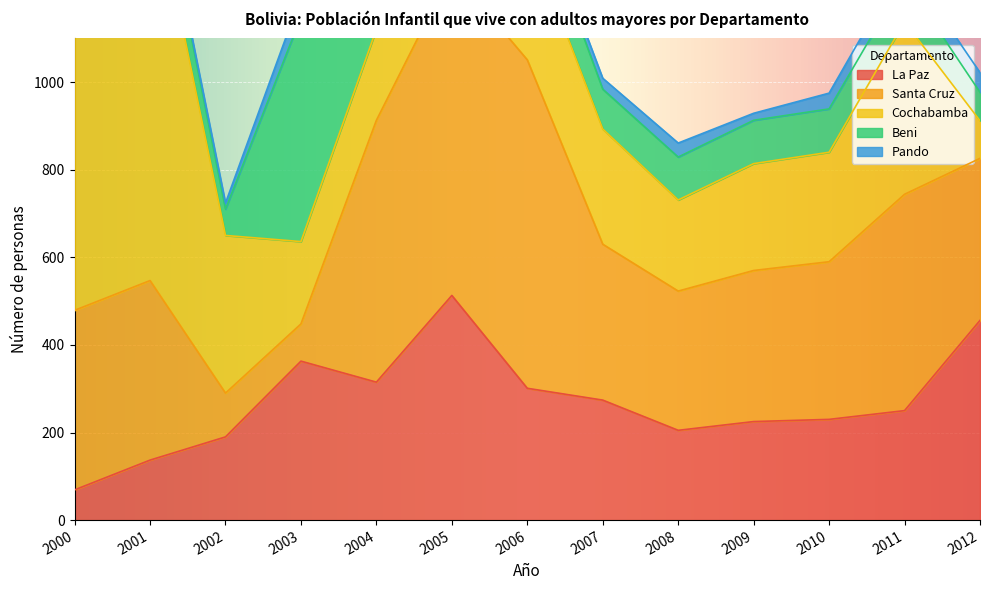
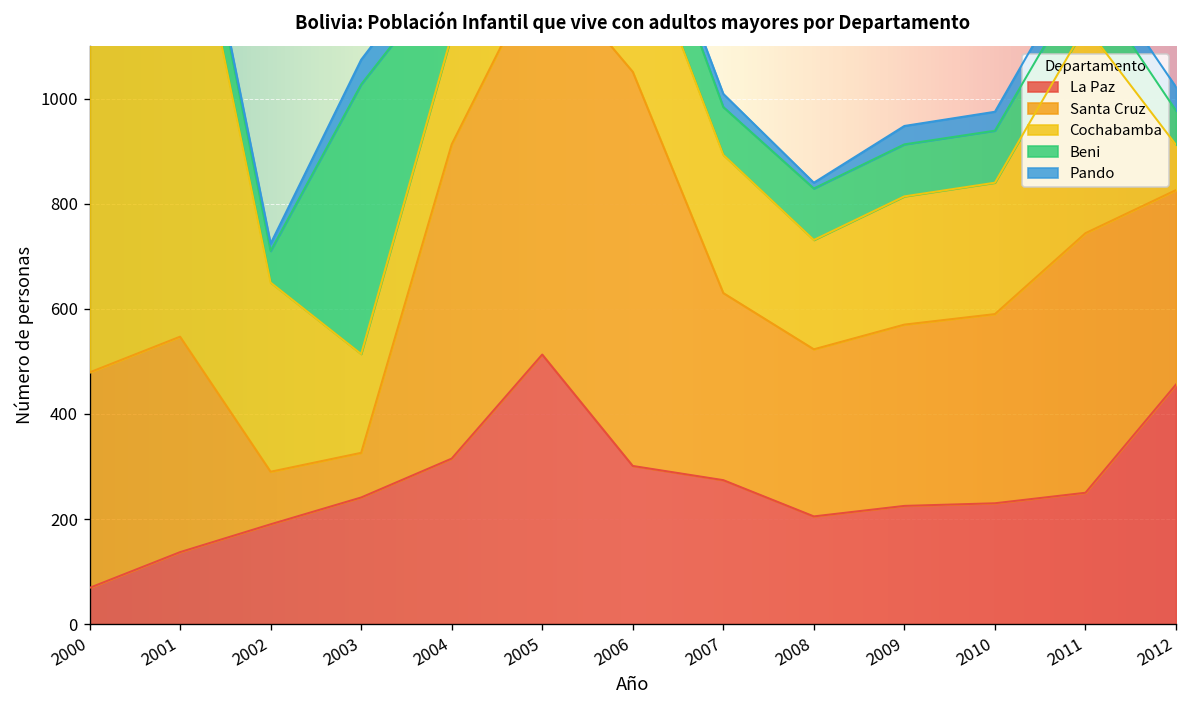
La Paz, 2003: 360 -> 240
Pando, 2008: 30 -> 10
Pando, 2009: 20 -> 40
